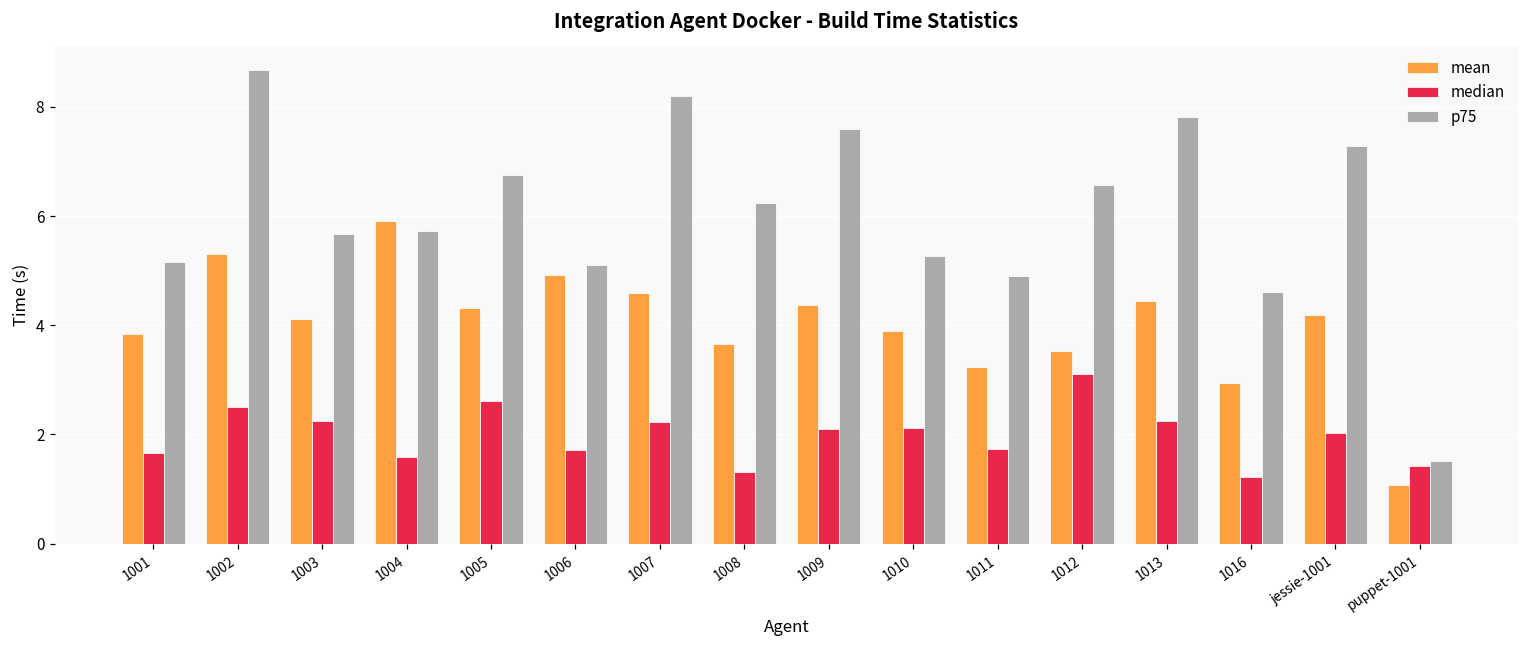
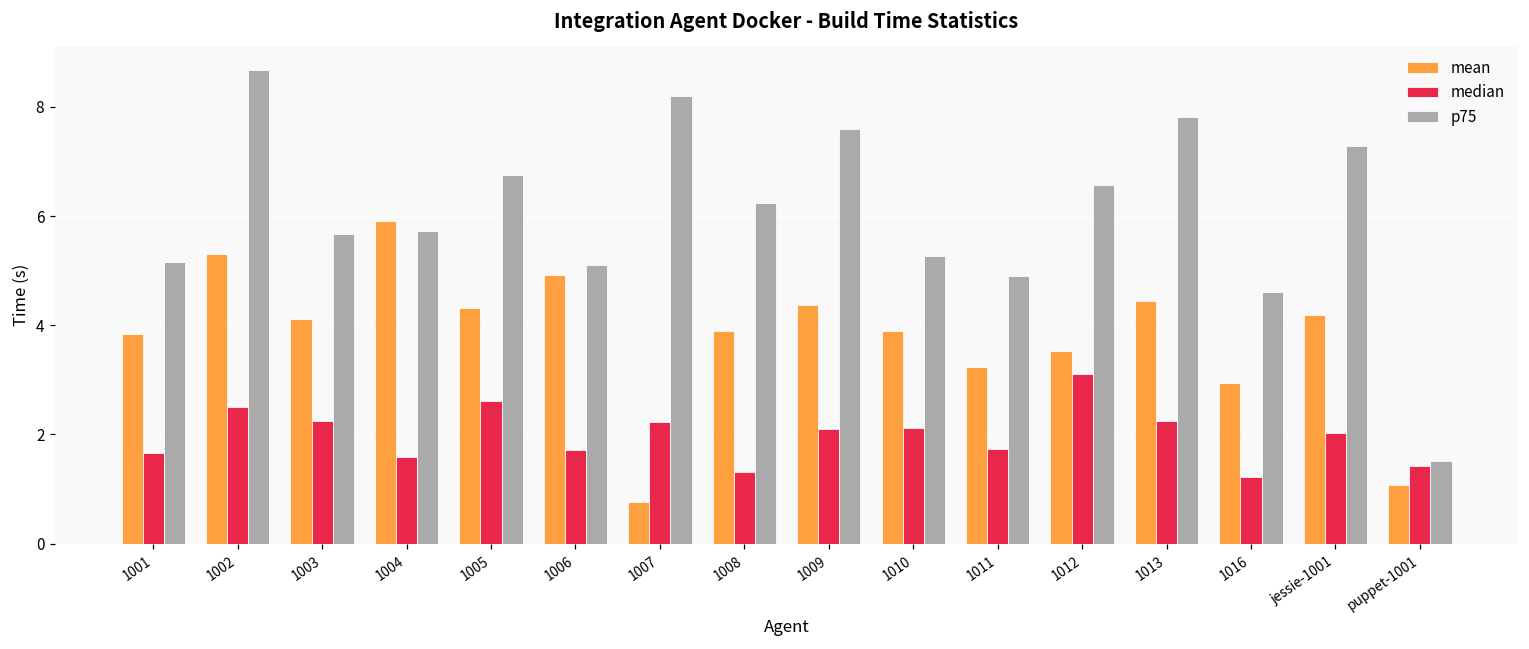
mean, 1007: 4.6 -> 0.8
mean, 1008: 3.7 -> 3.9
